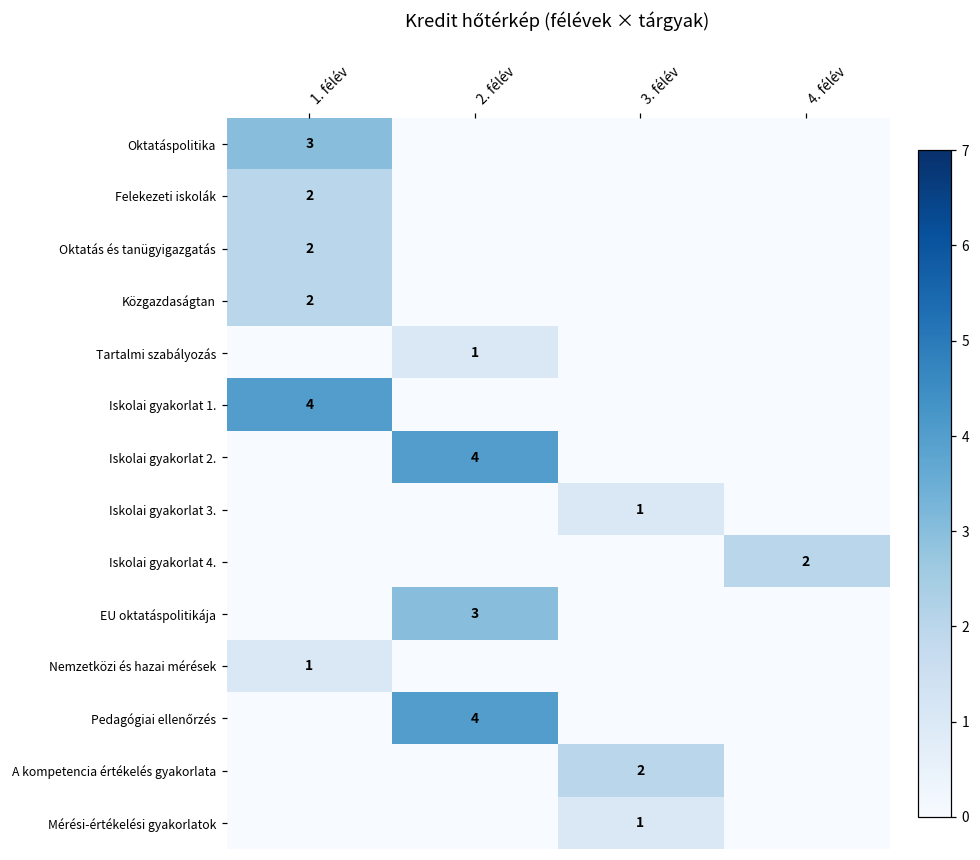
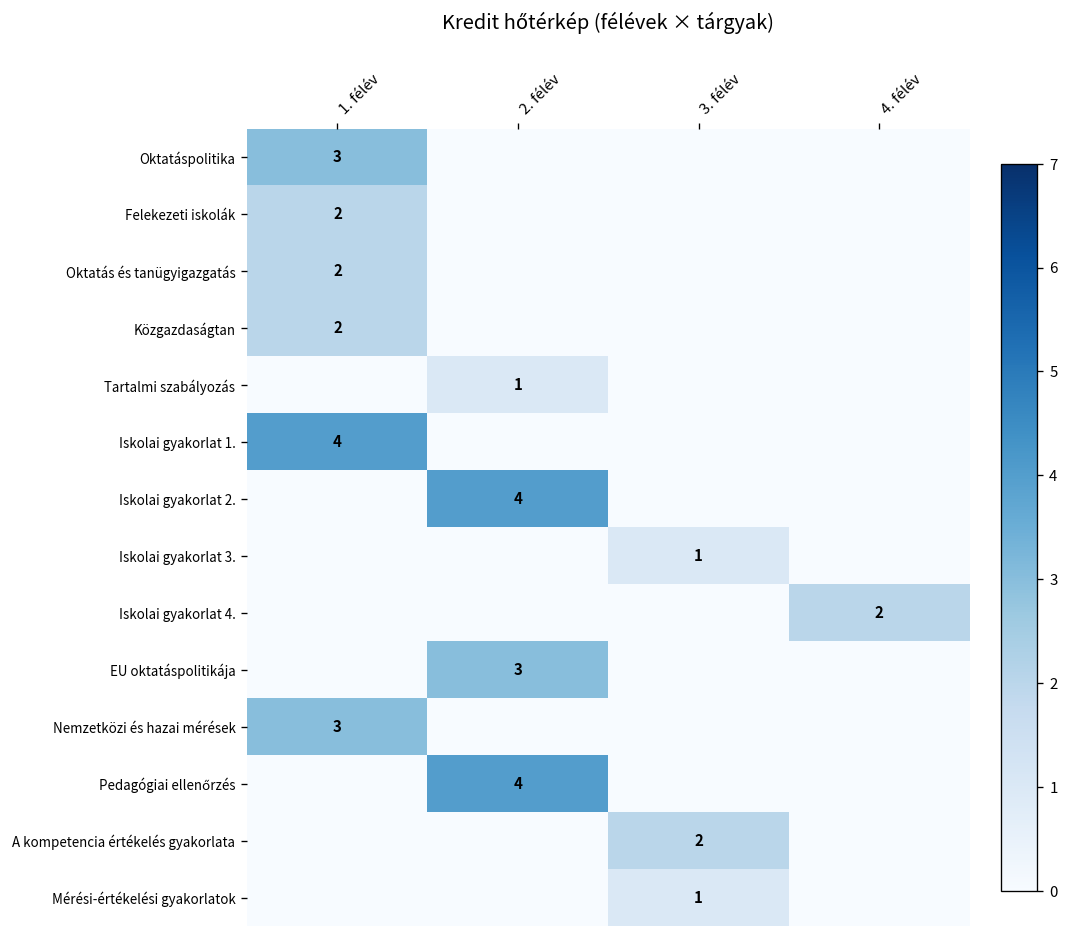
Nemzetközi és hazai mérések, 1. félév: 1 -> 3
